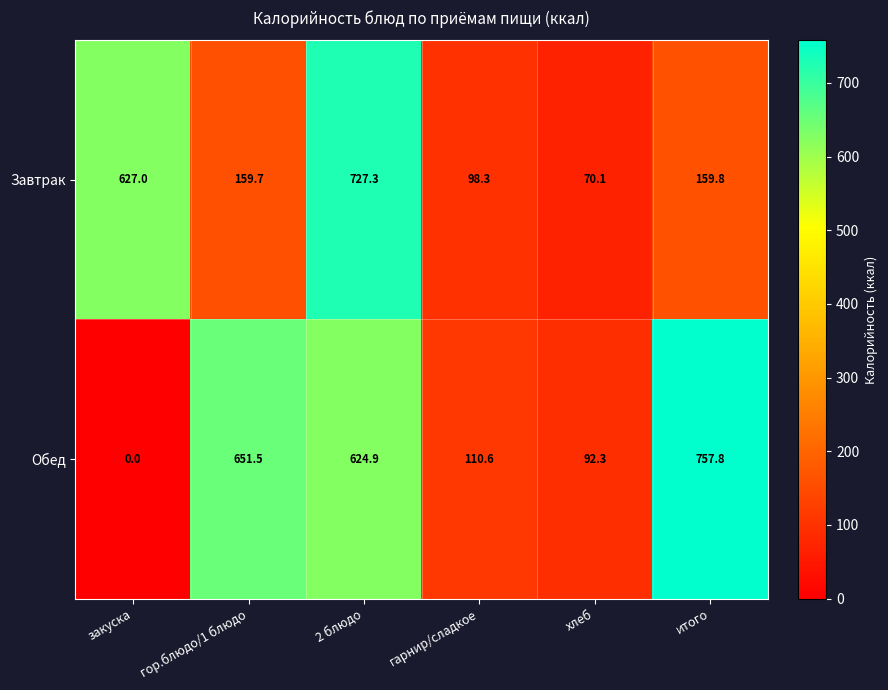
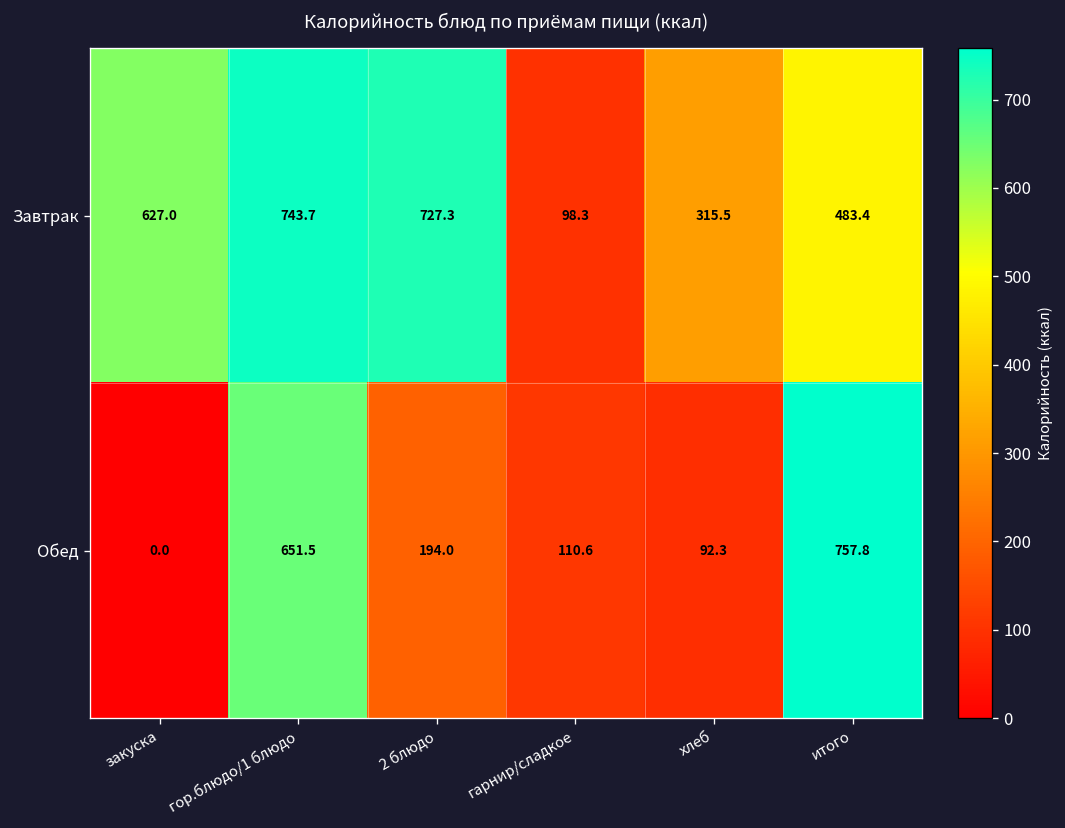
Завтрак, гор.блюдо/1 блюдо: 159.7 -> 743.7
Завтрак, хлеб: 70.1 -> 315.5
Завтрак, итого: 159.8 -> 483.4
Обед, 2 блюдо: 624.9 -> 194.0
